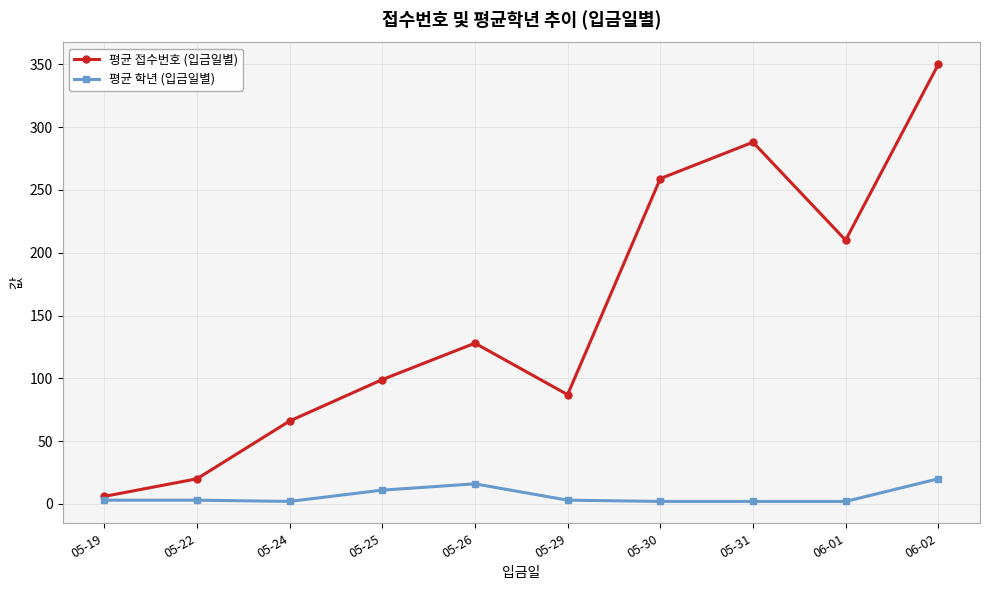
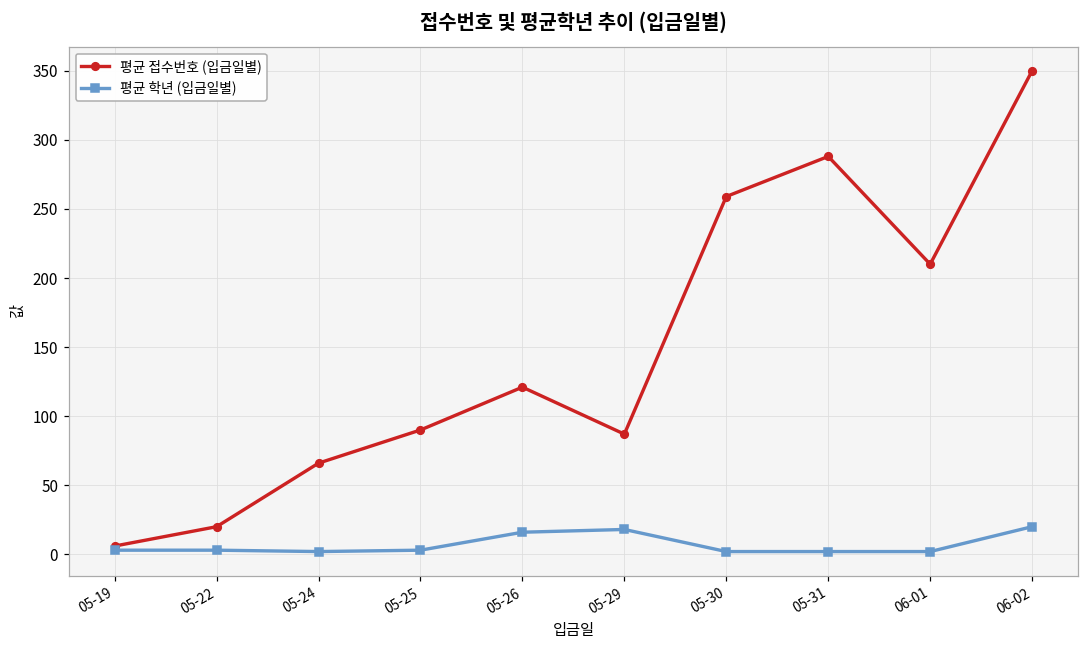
평균 접수번호 (입금일별), 05-25: 99 -> 90
평균 학년 (입금일별), 05-25: 11 -> 3
평균 접수번호 (입금일별), 05-26: 128 -> 121
평균 학년 (입금일별), 05-29: 3 -> 18
